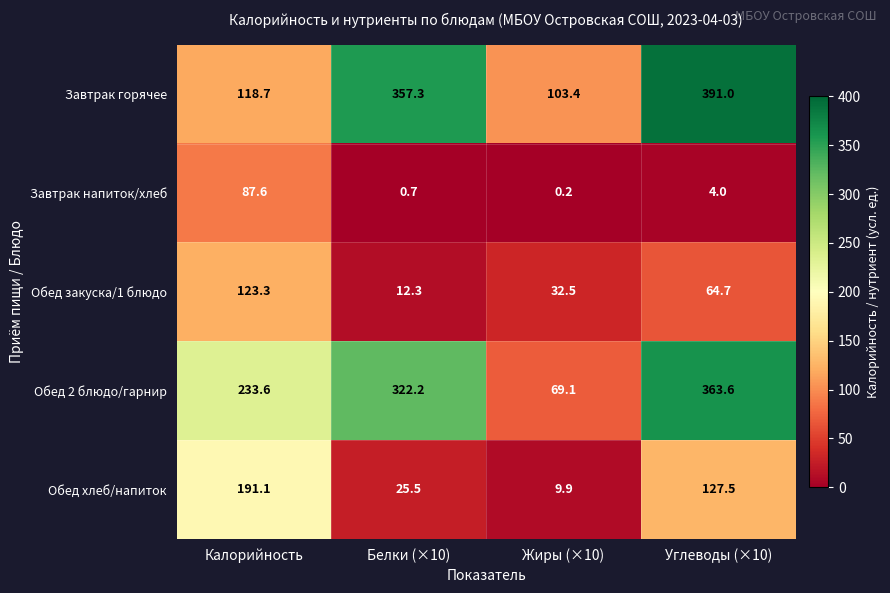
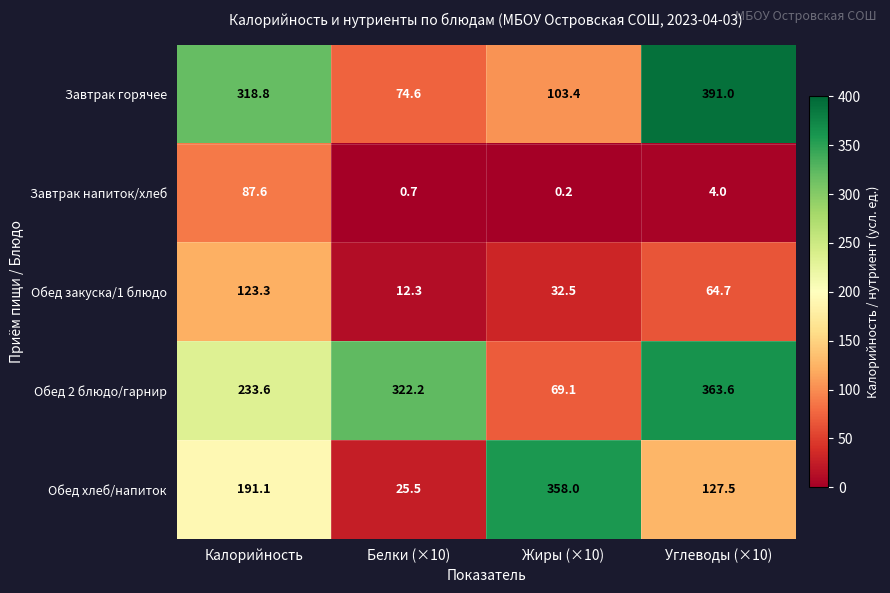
Завтрак горячее, Калорийность: 118.7 -> 318.8
Завтрак горячее, Белки (×10): 357.3 -> 74.6
Обед хлеб/напиток, Жиры (×10): 9.9 -> 358.0
